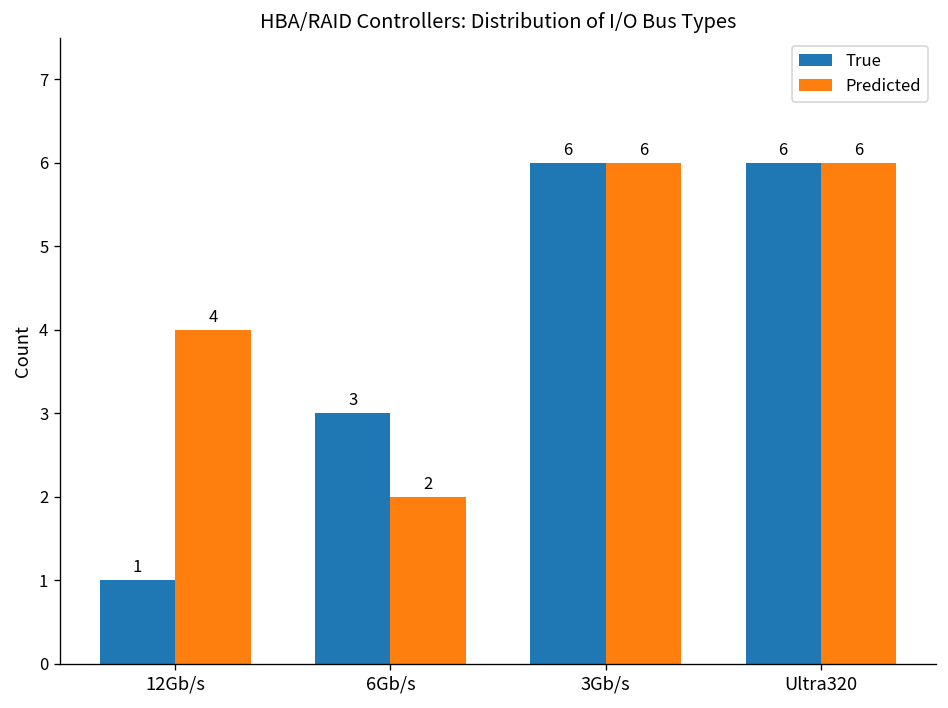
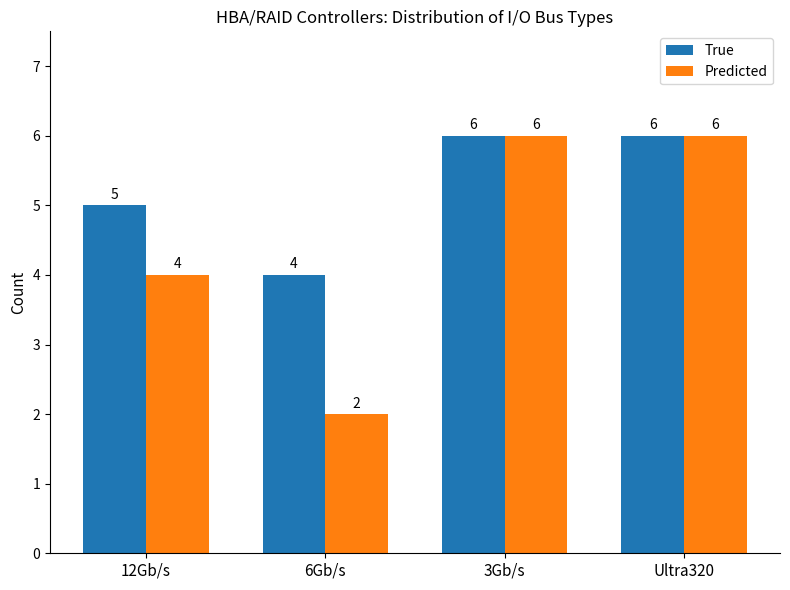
True, 12Gb/s: 1 -> 5
True, 6Gb/s: 3 -> 4
